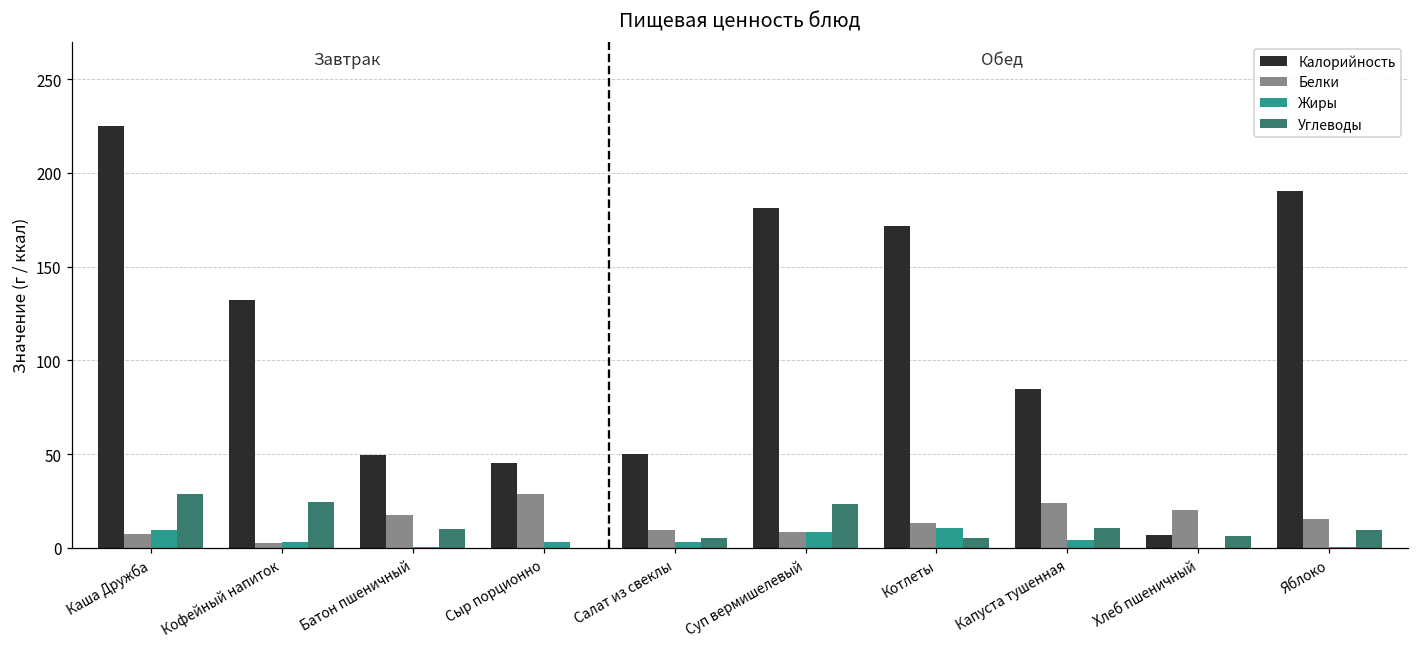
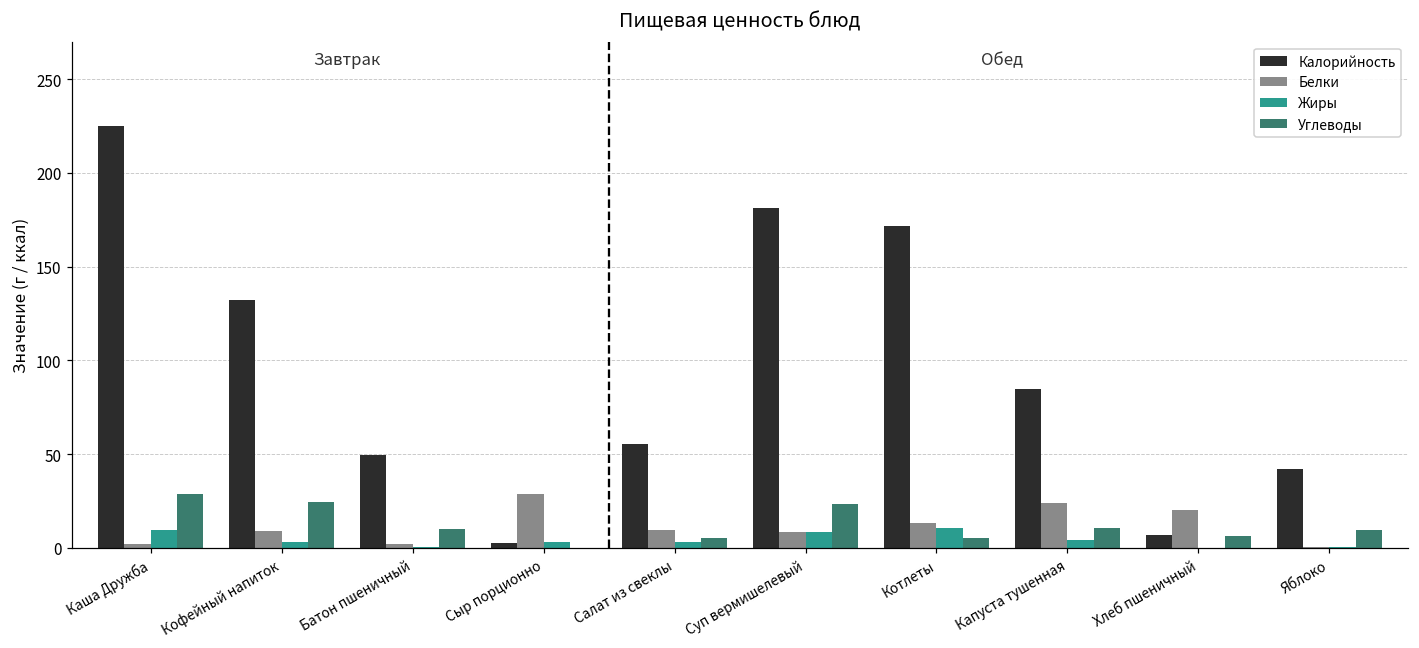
Белки, Каша Дружба: 7 -> 2
Белки, Кофейный напиток: 3 -> 9
Белки, Батон пшеничный: 18 -> 2
Калорийность, Сыр порционно: 45 -> 3
Калорийность, Салат из свеклы: 50 -> 56
Калорийность, Яблоко: 191 -> 42
Белки, Яблоко: 16 -> 0
